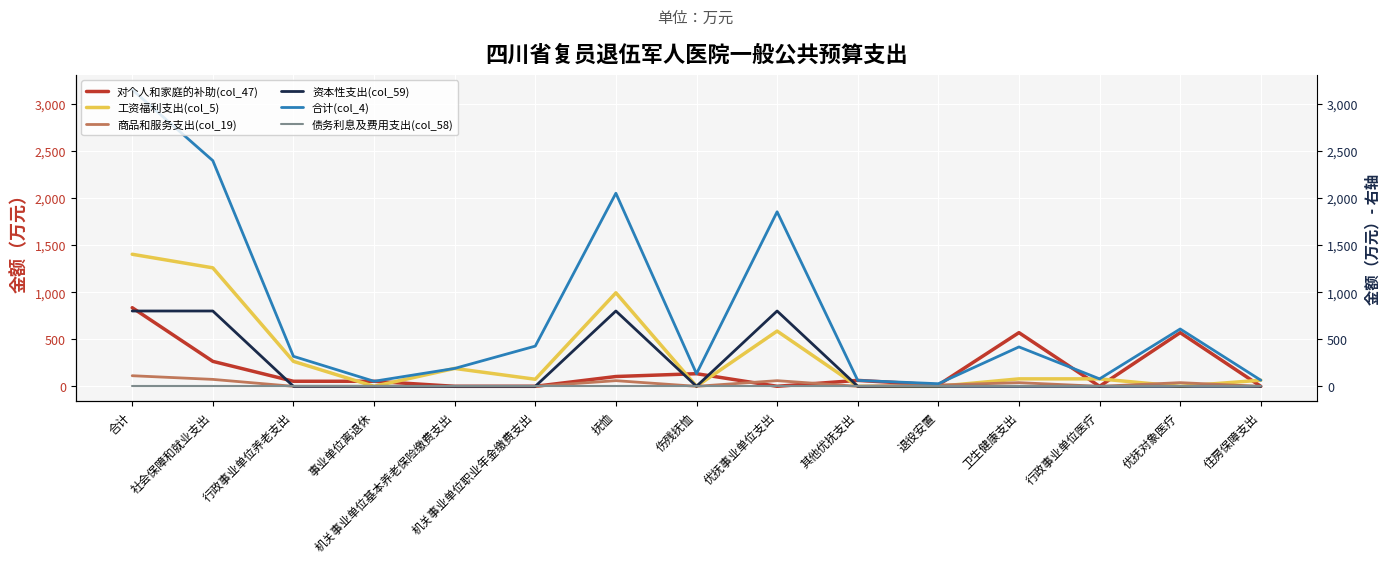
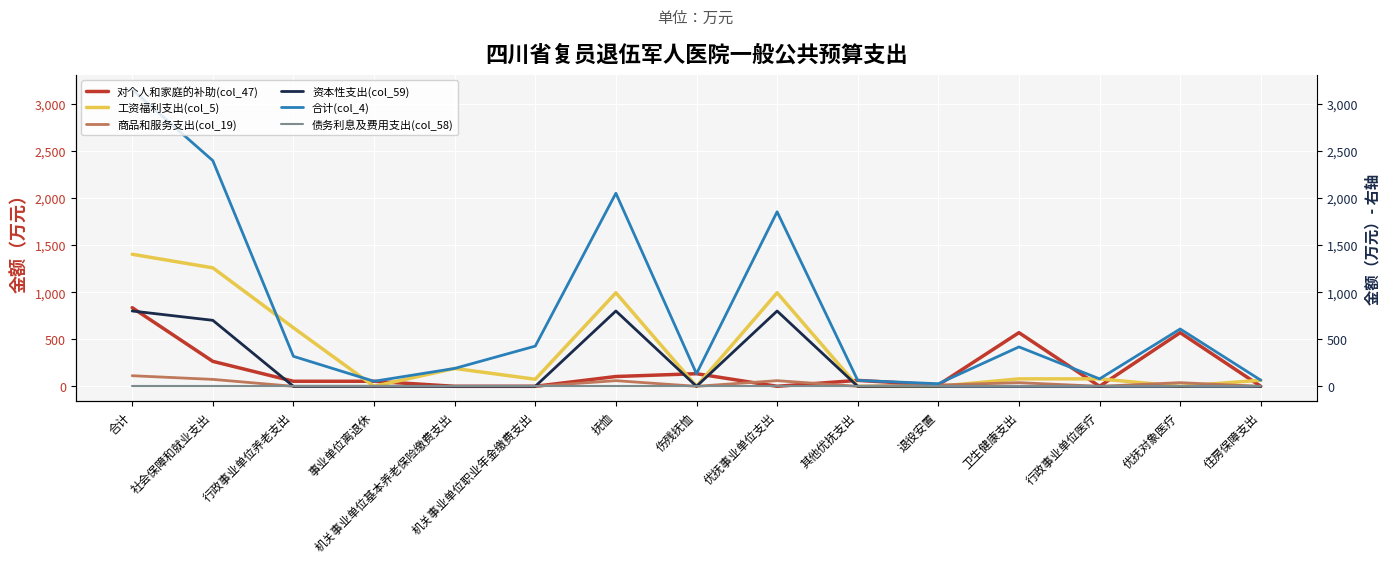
资本性支出(col_59), 社会保障和就业支出: 800 -> 700
工资福利支出(col_5), 行政事业单位养老支出: 300 -> 600
工资福利支出(col_5), 优抚事业单位支出: 600 -> 1,000
